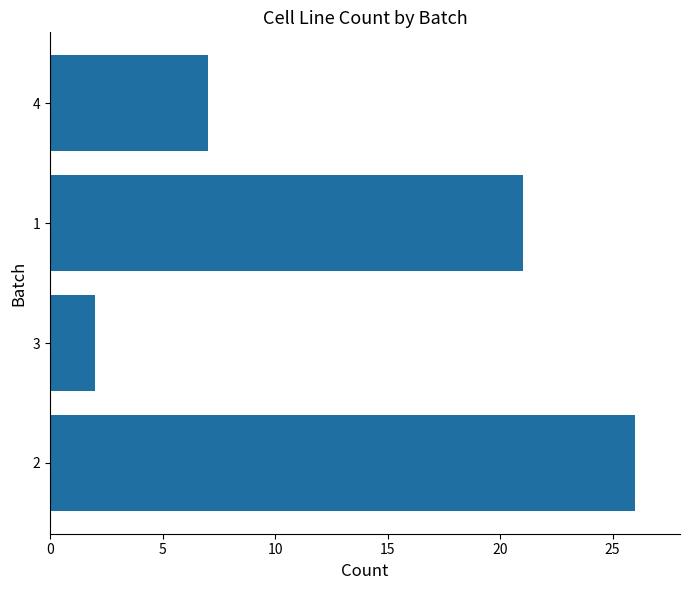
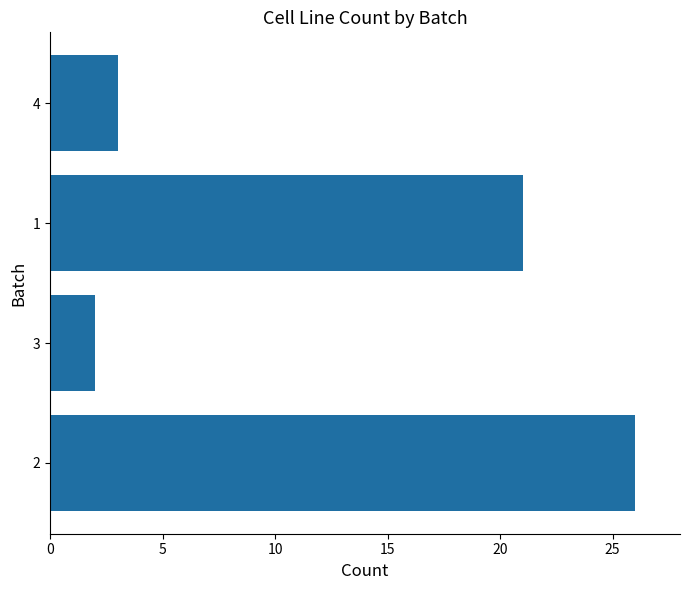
4: 7 -> 3
